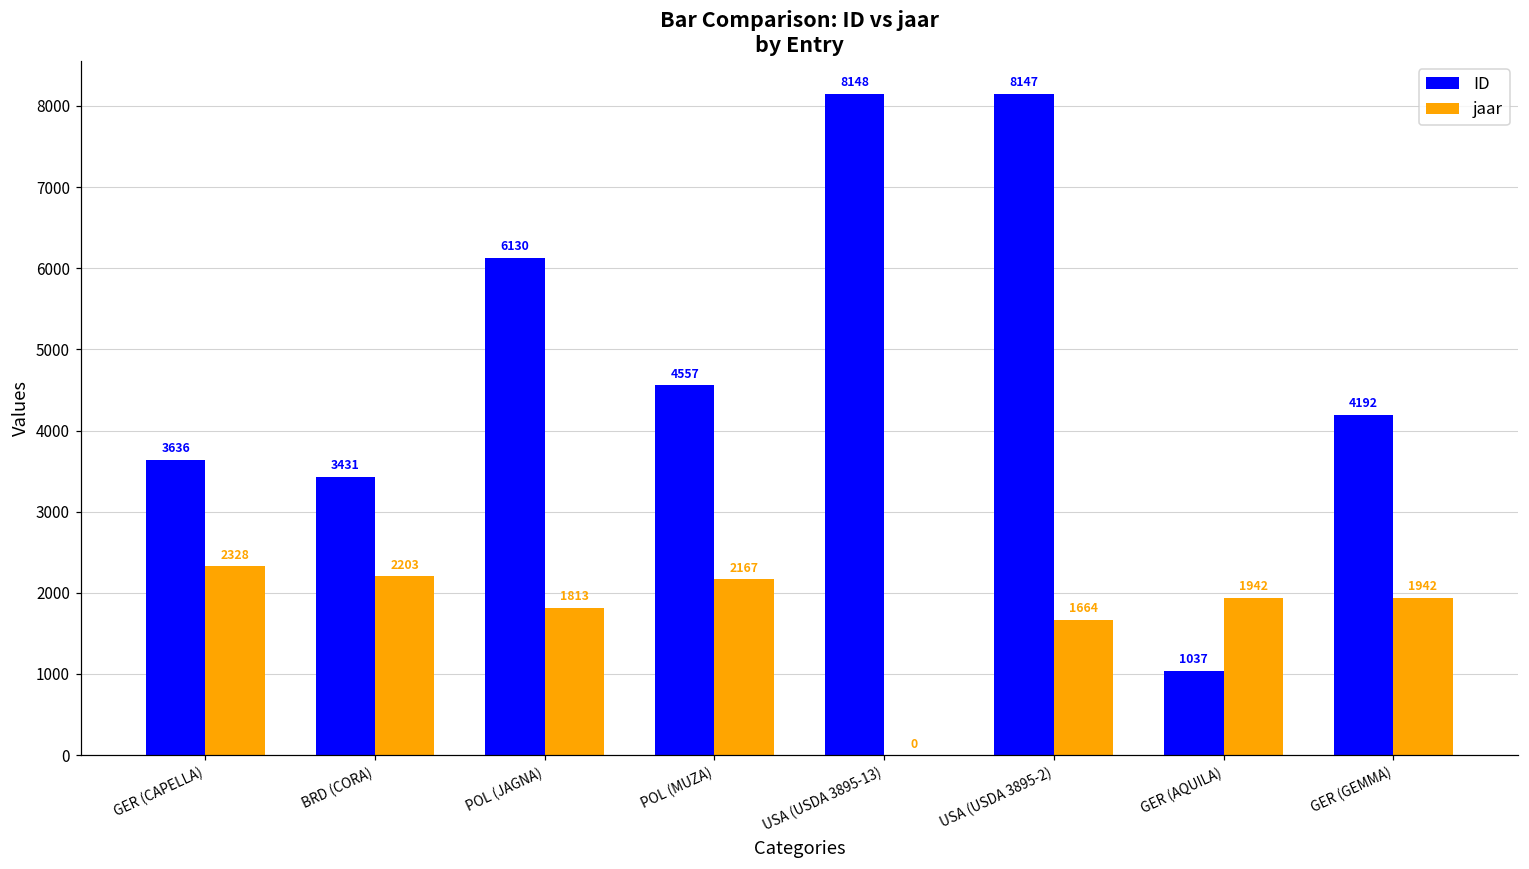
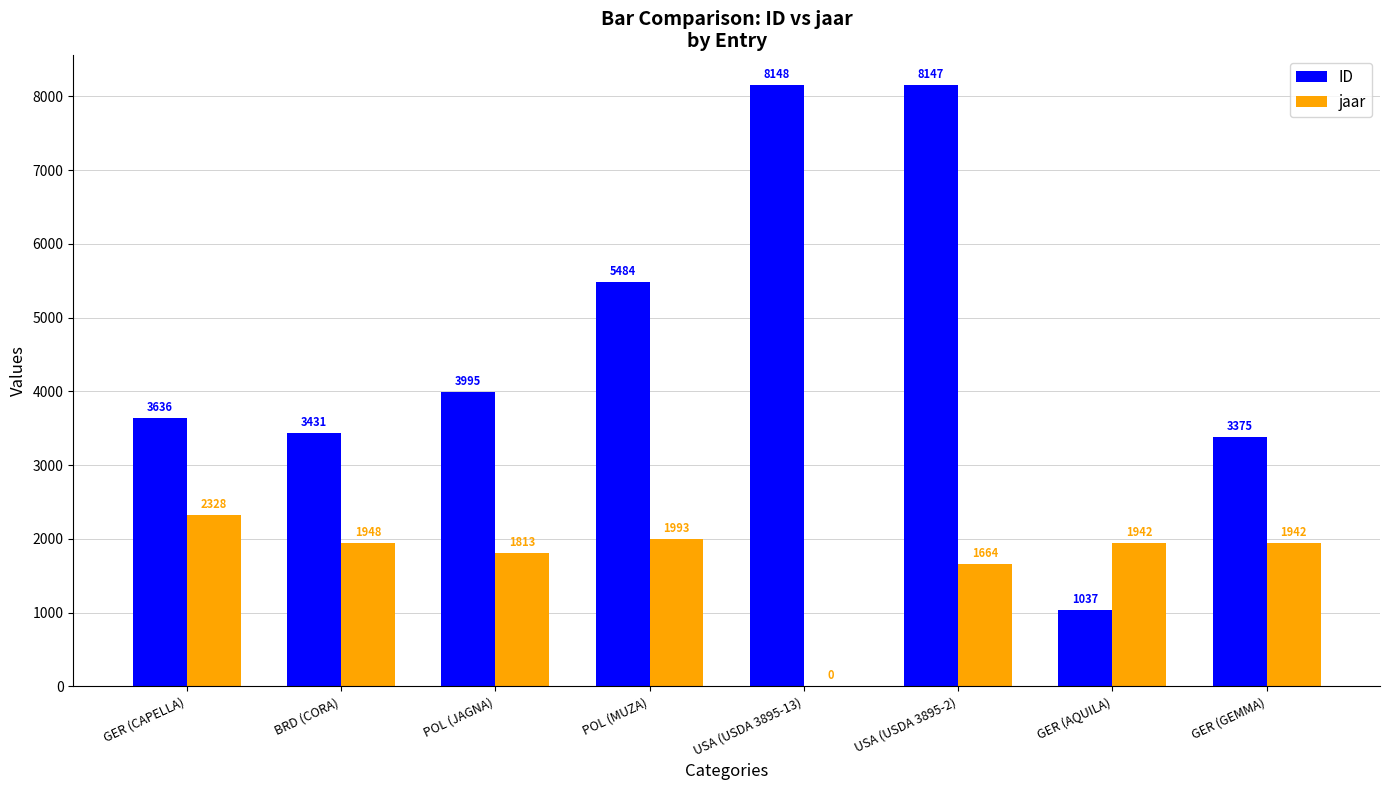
jaar, BRD (CORA): 2203 -> 1948
ID, POL (JAGNA): 6130 -> 3995
ID, POL (MUZA): 4557 -> 5484
jaar, POL (MUZA): 2167 -> 1993
ID, GER (GEMMA): 4192 -> 3375
